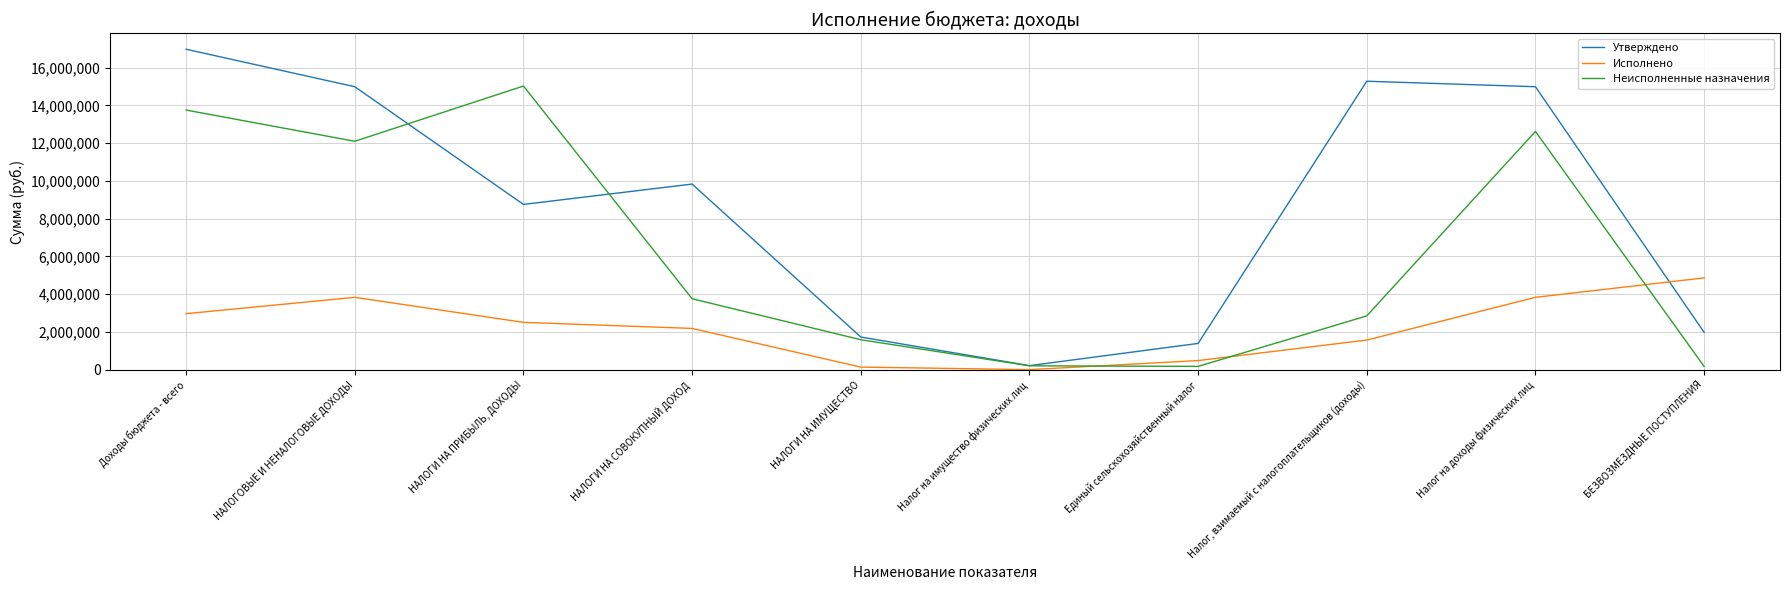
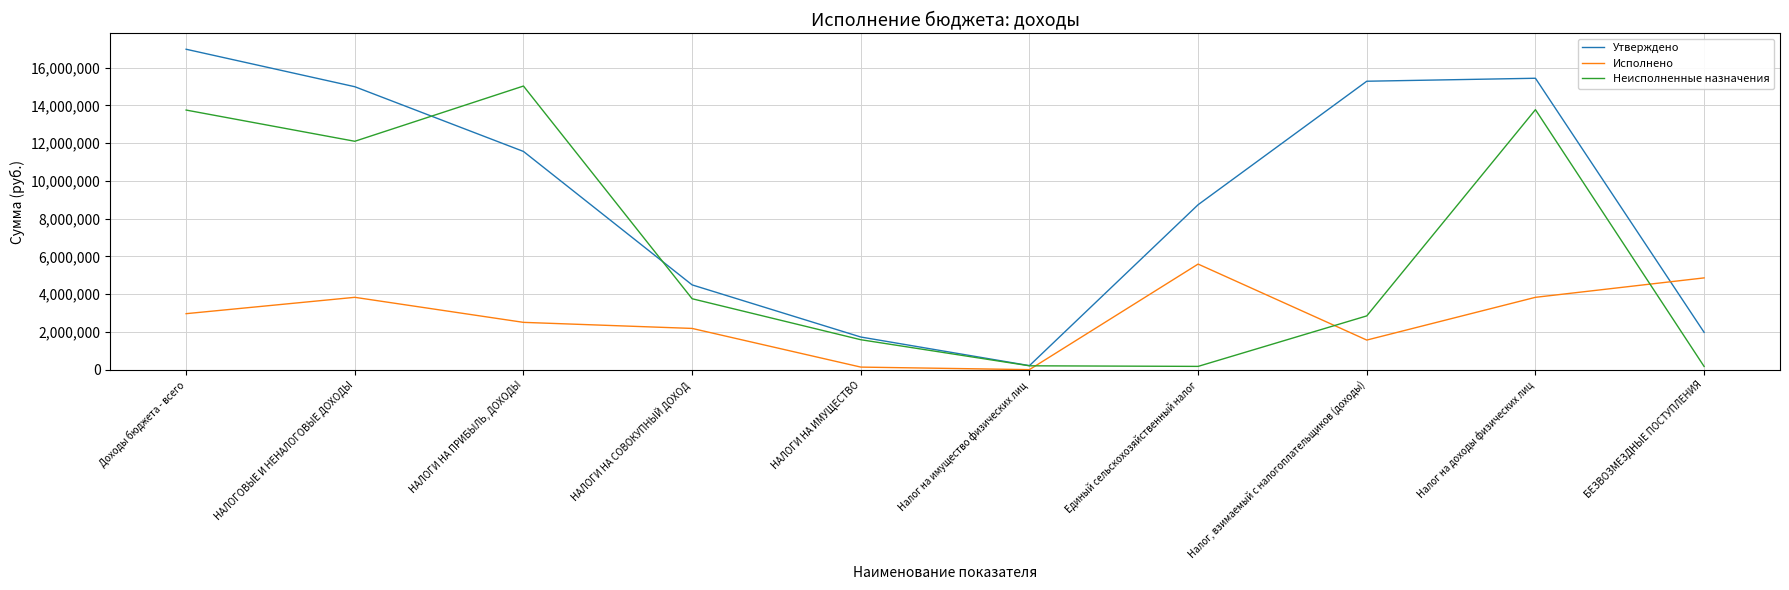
Утверждено, НАЛОГИ НА ПРИБЫЛЬ, ДОХОДЫ: 8,800,000 -> 11,600,000
Утверждено, НАЛОГИ НА СОВОКУПНЫЙ ДОХОД: 9,800,000 -> 4,500,000
Утверждено, Единый сельскохозяйственный налог: 1,400,000 -> 8,700,000
Исполнено, Единый сельскохозяйственный налог: 500,000 -> 5,600,000
Утверждено, Налог на доходы физических лиц: 15,000,000 -> 15,400,000
Неисполненные назначения, Налог на доходы физических лиц: 12,600,000 -> 13,800,000
